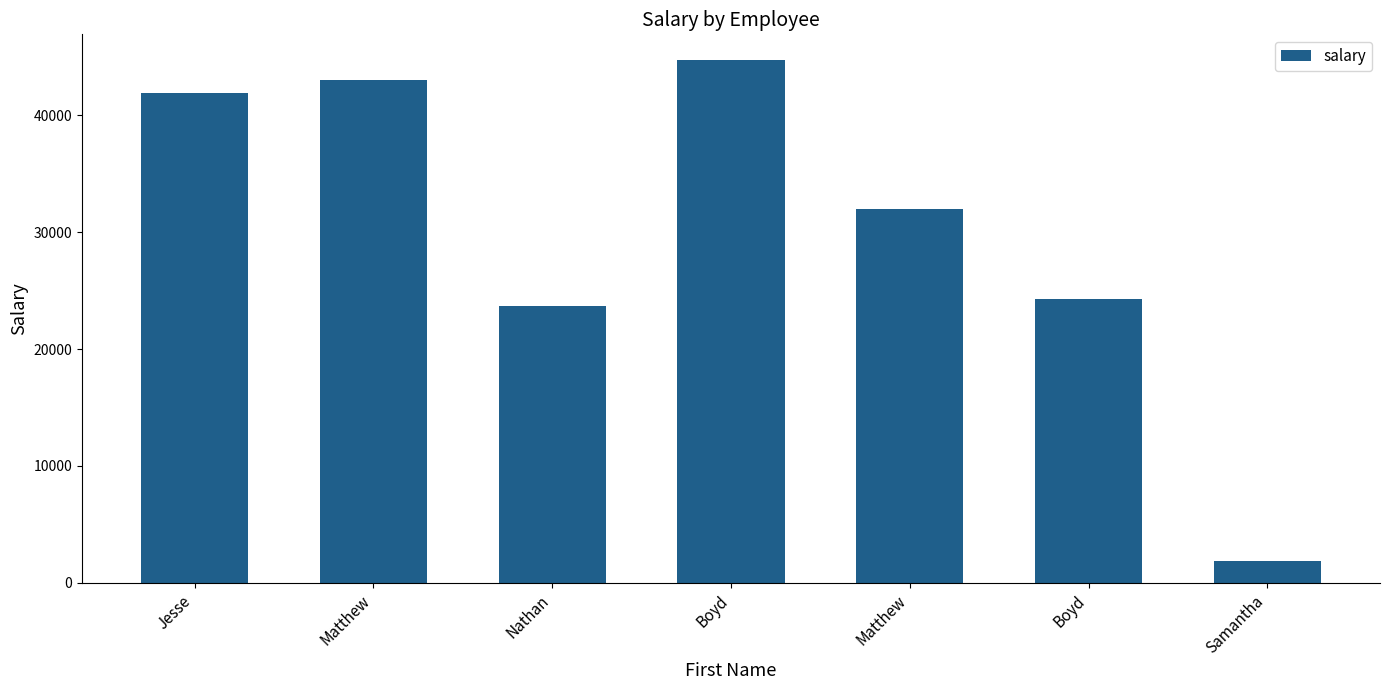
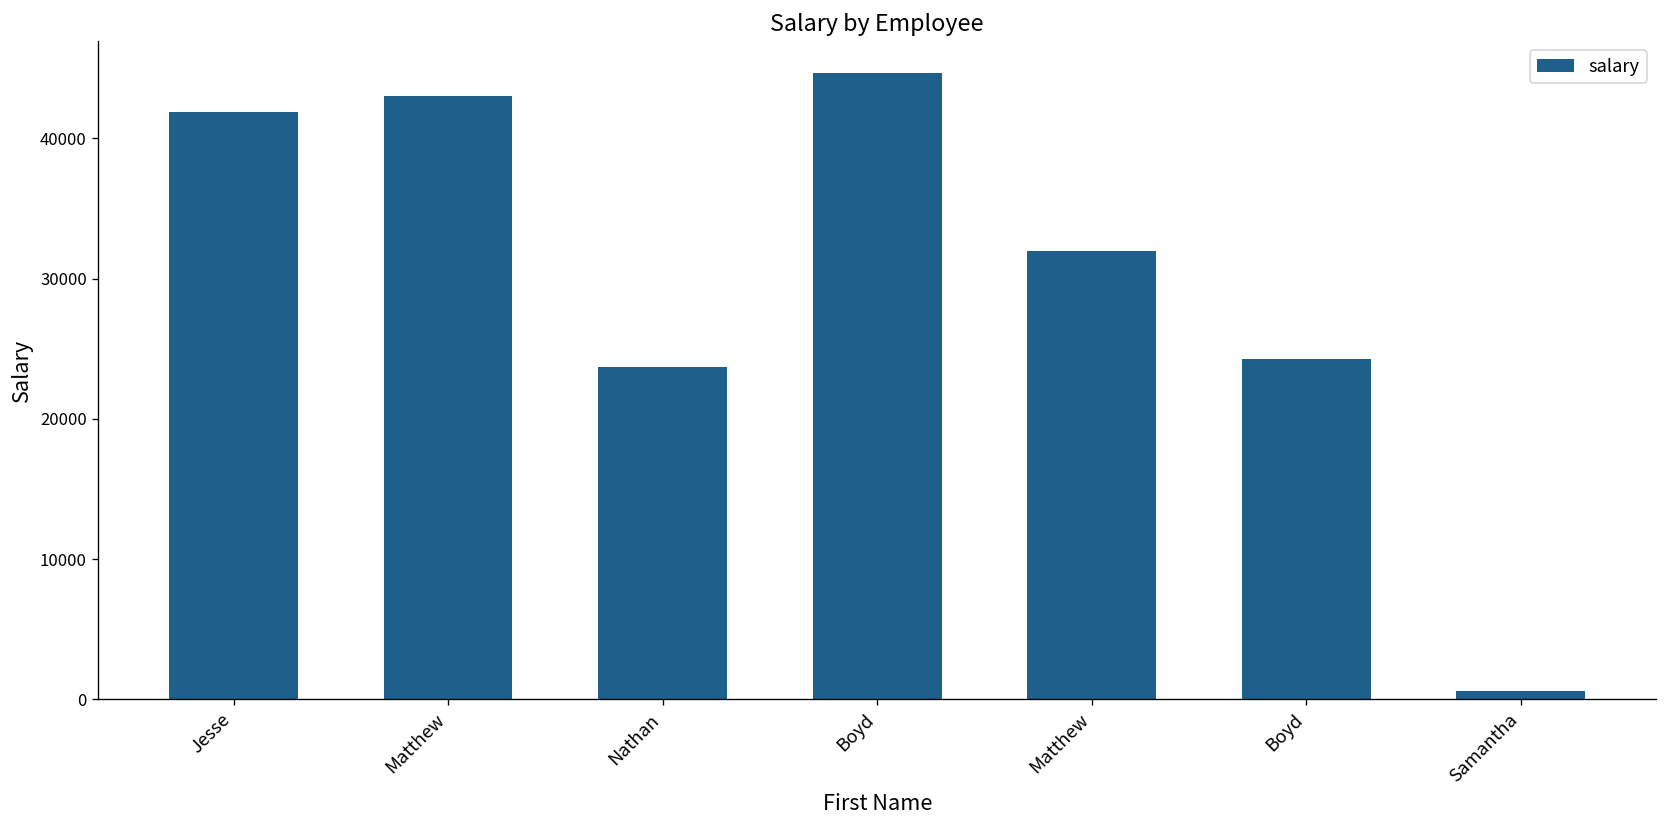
Samantha: 1900 -> 600
